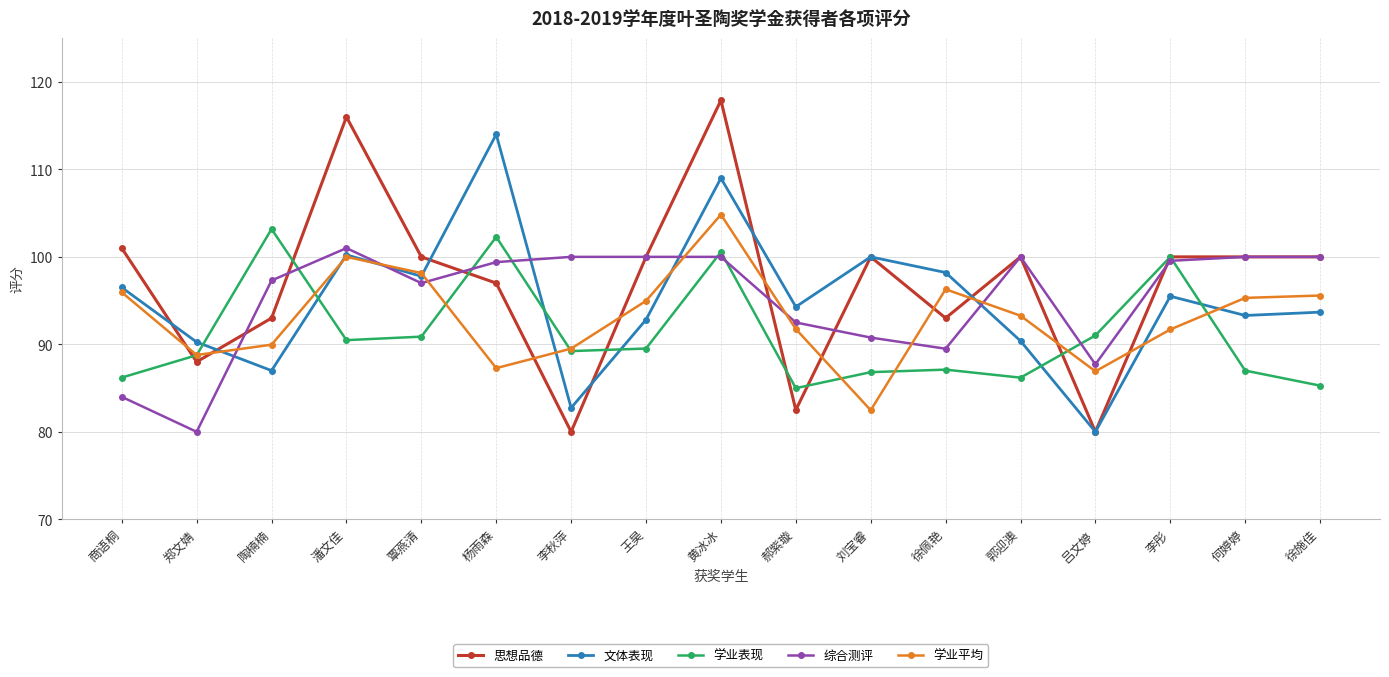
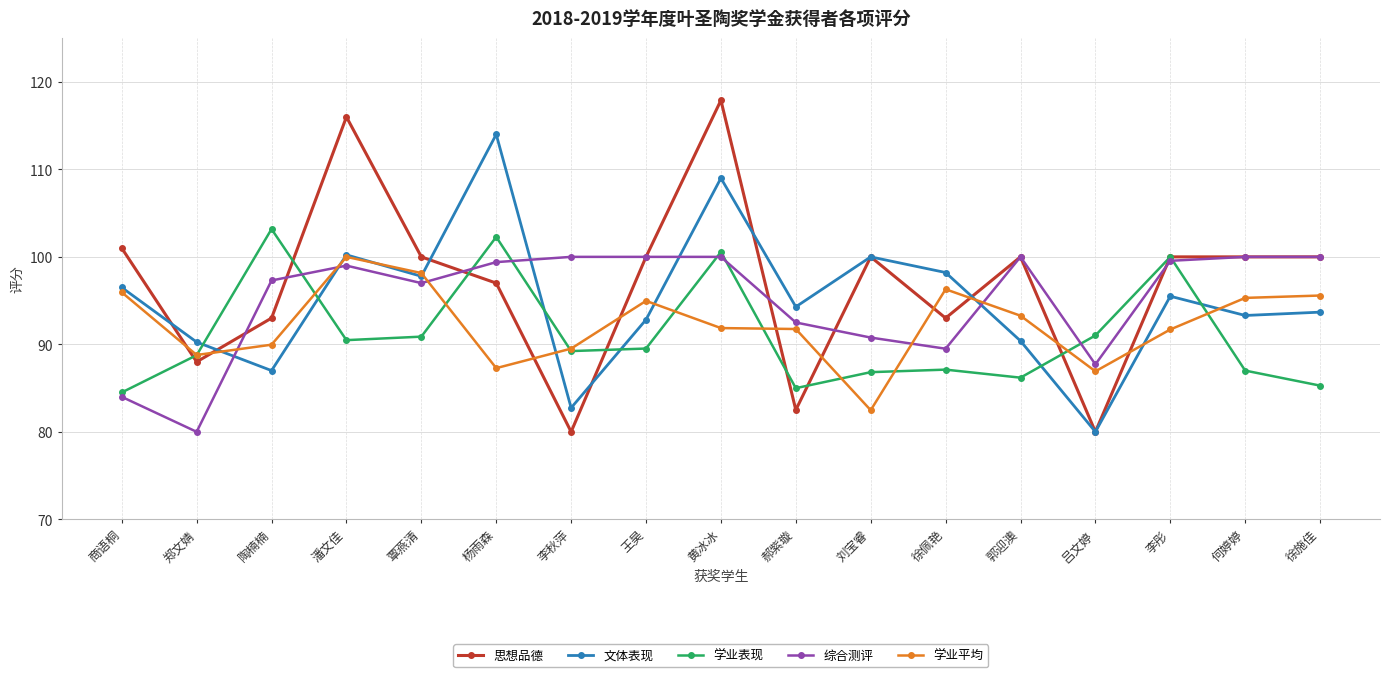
学业表现, 商语桐: 86 -> 85
综合测评, 潘文佳: 101 -> 99
学业平均, 黄冰冰: 105 -> 92
